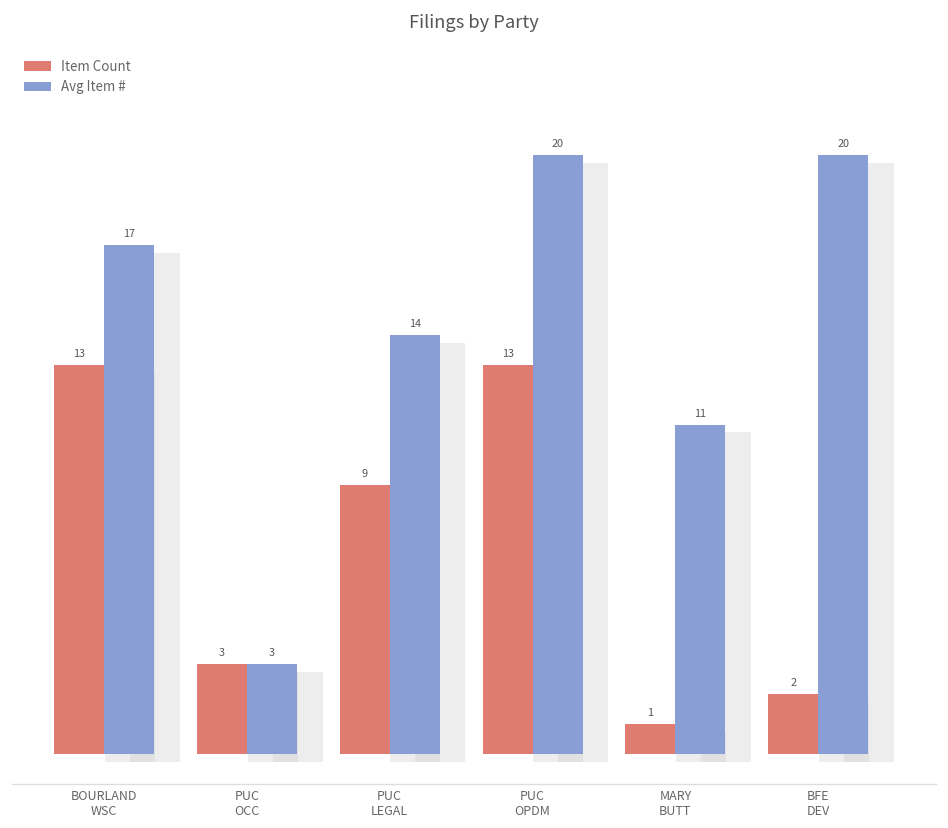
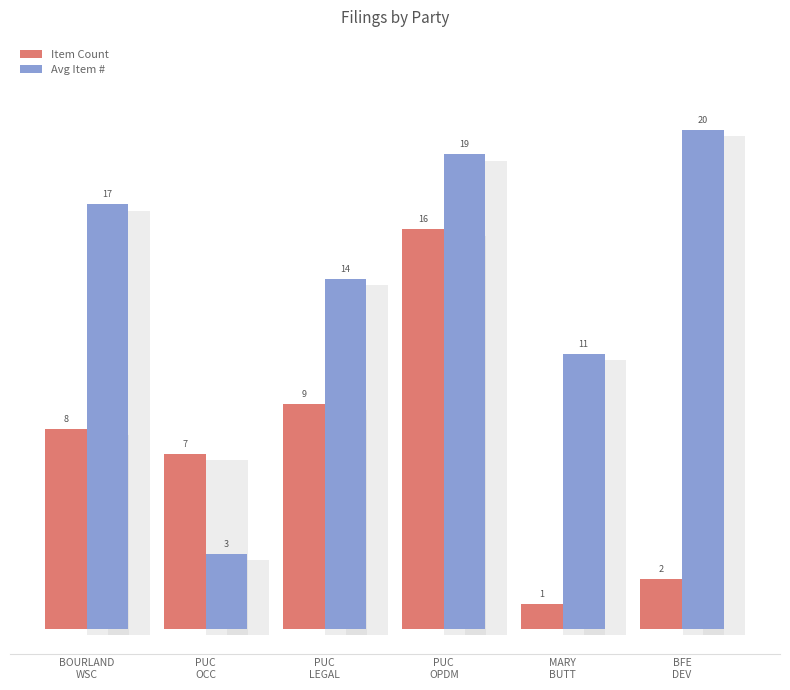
Item Count, BOURLAND WSC: 13 -> 8
Item Count, PUC OCC: 3 -> 7
Item Count, PUC OPDM: 13 -> 16
Avg Item #, PUC OPDM: 20 -> 19
